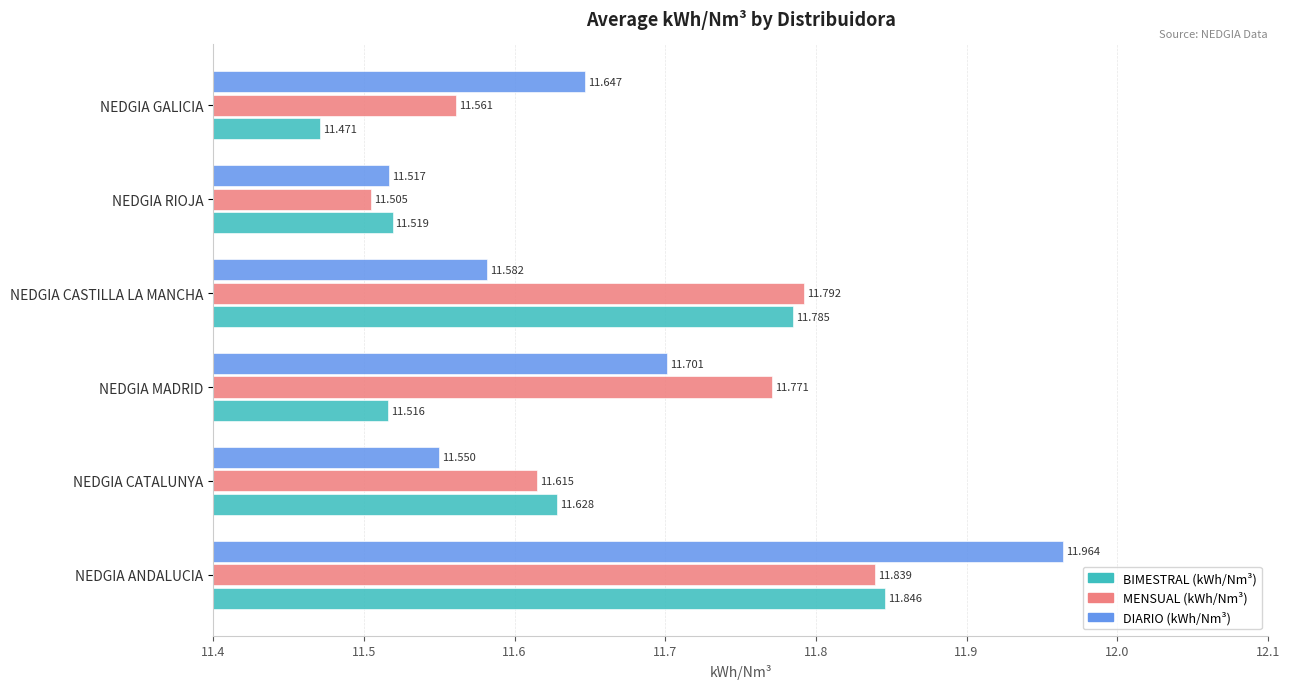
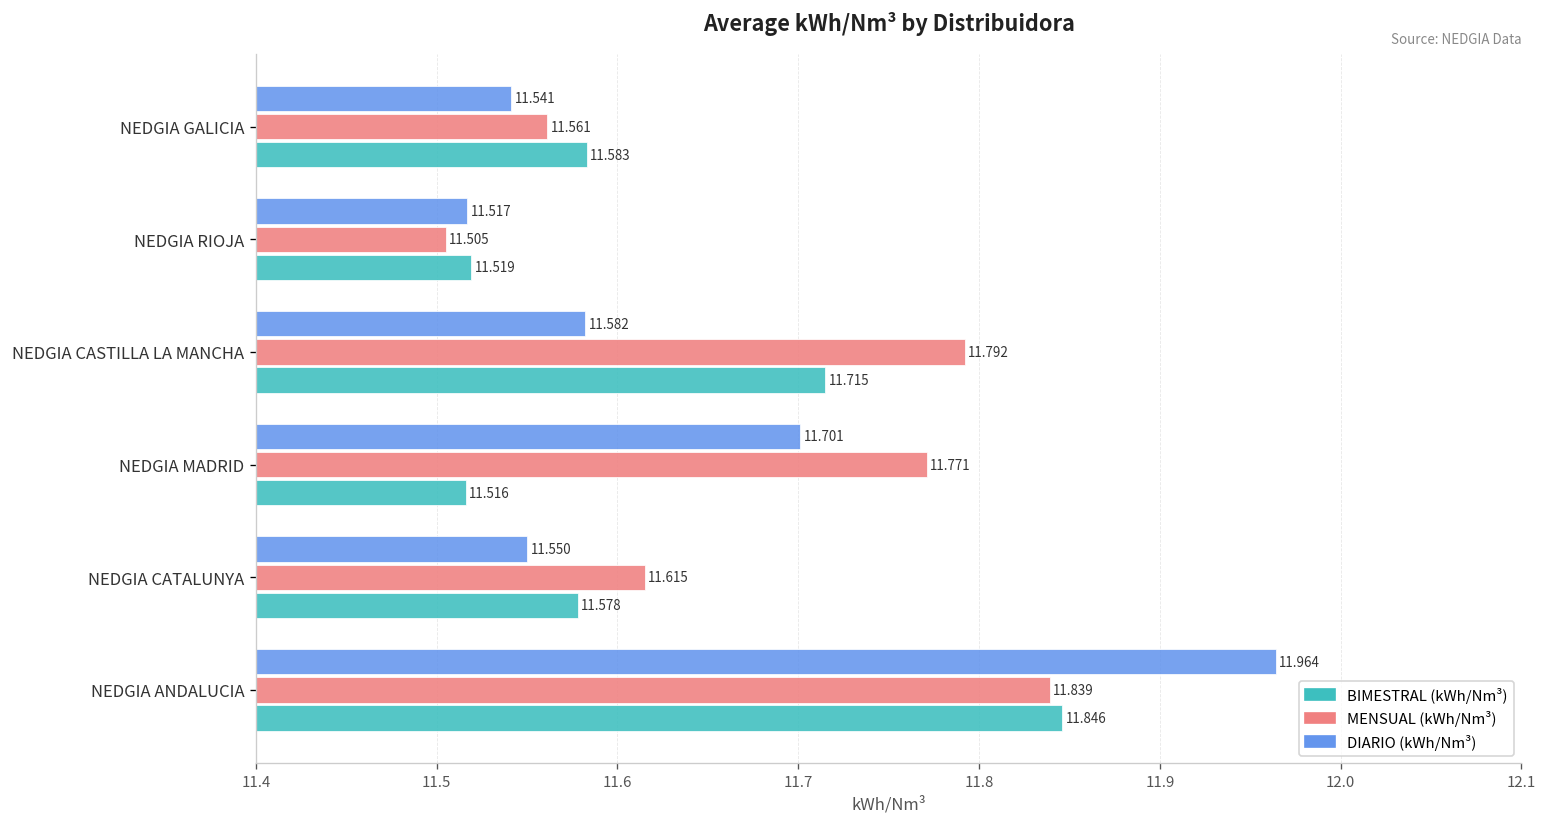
DIARIO (kWh/Nm³), NEDGIA GALICIA: 11.647 -> 11.541
BIMESTRAL (kWh/Nm³), NEDGIA GALICIA: 11.471 -> 11.583
BIMESTRAL (kWh/Nm³), NEDGIA CASTILLA LA MANCHA: 11.785 -> 11.715
BIMESTRAL (kWh/Nm³), NEDGIA CATALUNYA: 11.628 -> 11.578
